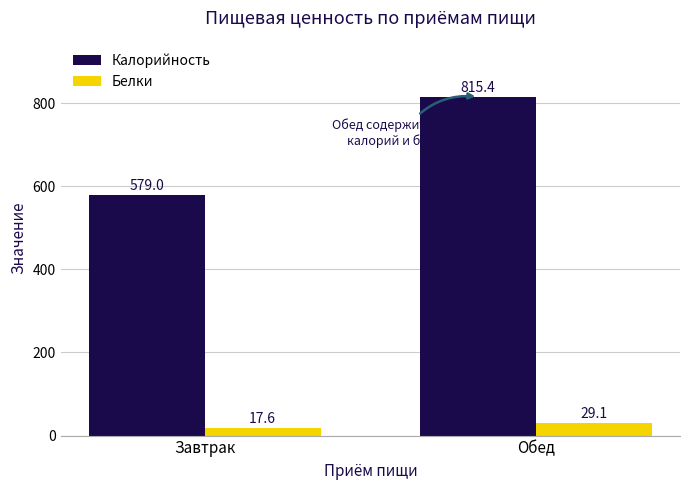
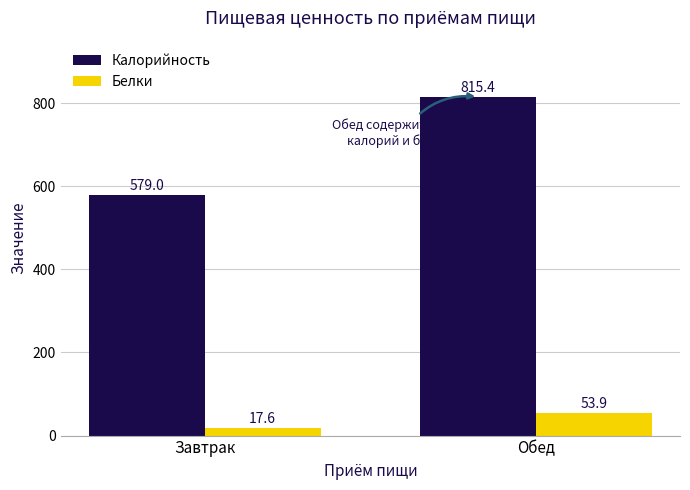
Белки, Обед: 29.1 -> 53.9
